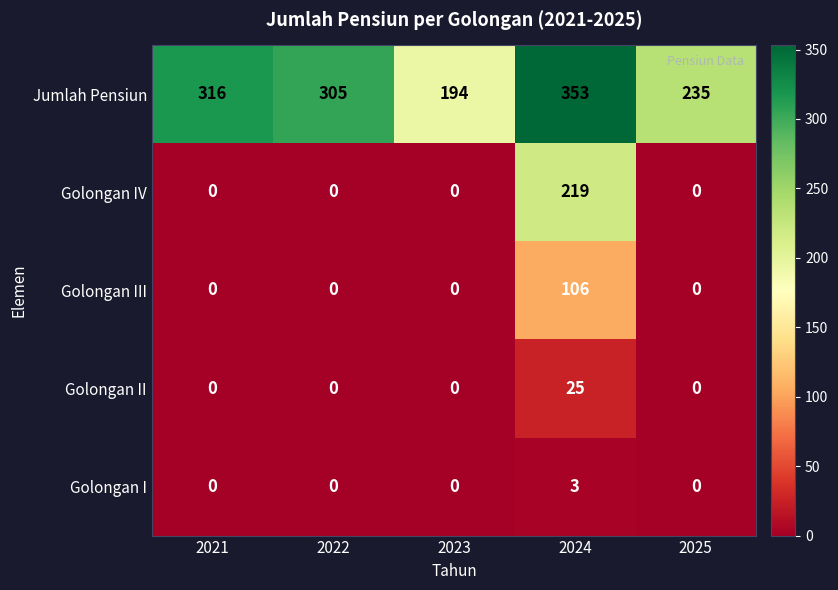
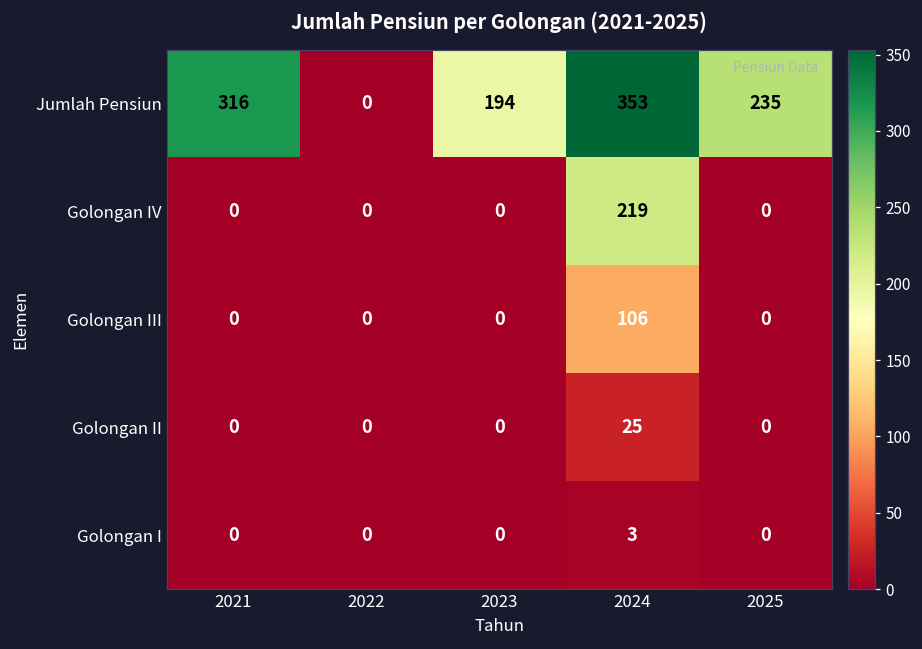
Jumlah Pensiun, 2022: 305 -> 0
